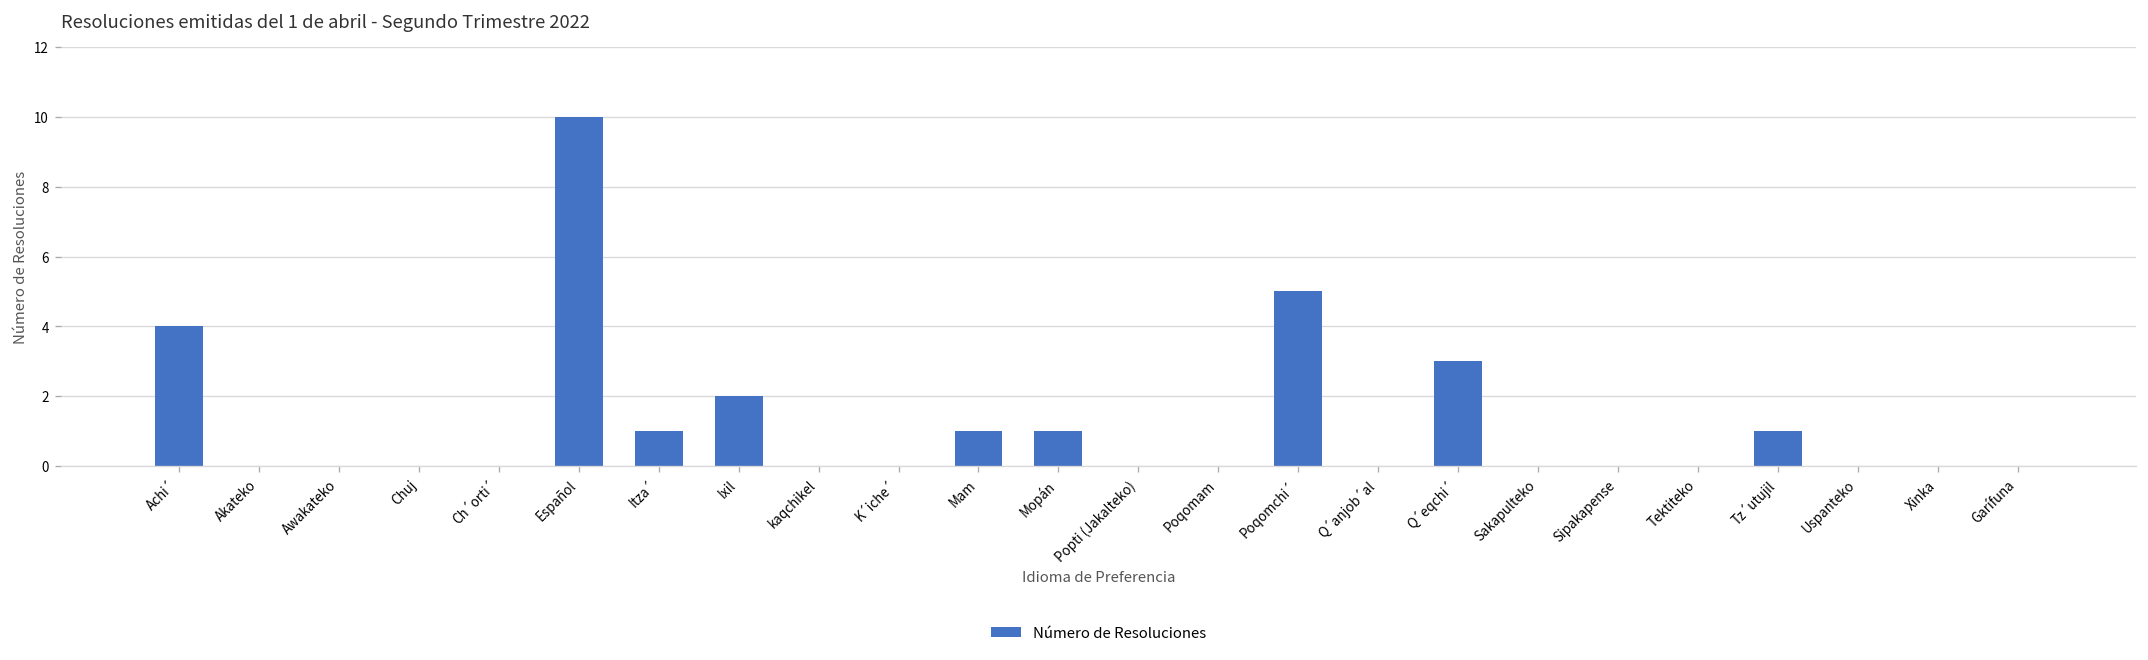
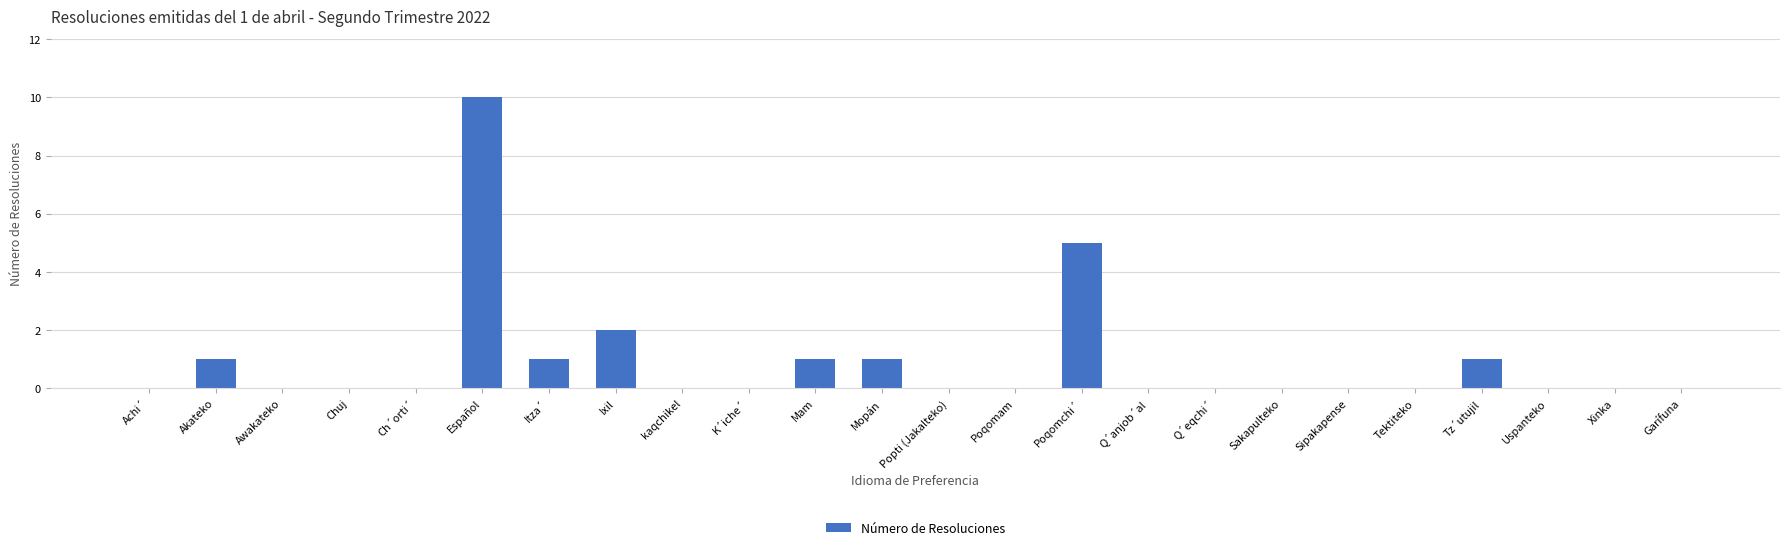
Achi´: 4 -> 0
Akateko: 0 -> 1
Q´eqchi´: 3 -> 0
